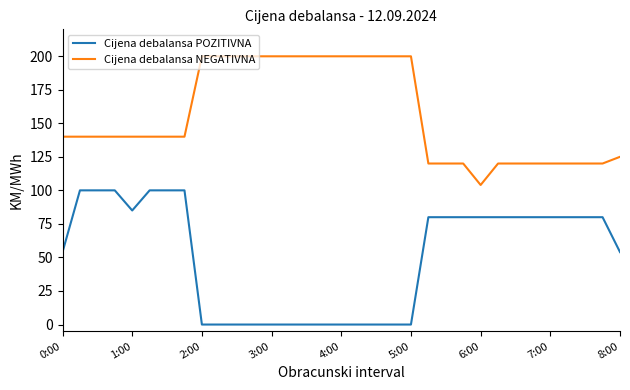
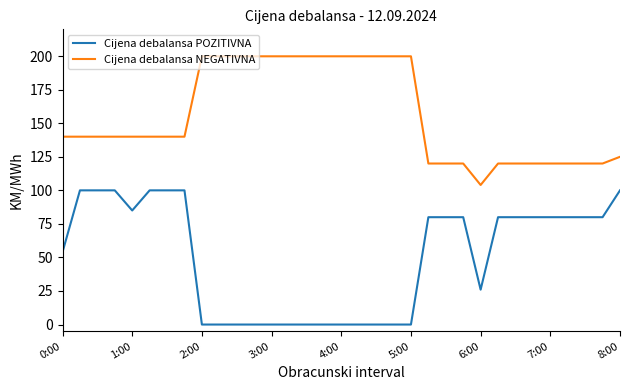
Cijena debalansa POZITIVNA, 6:00: 80 -> 26
Cijena debalansa POZITIVNA, 8:00: 54 -> 100
